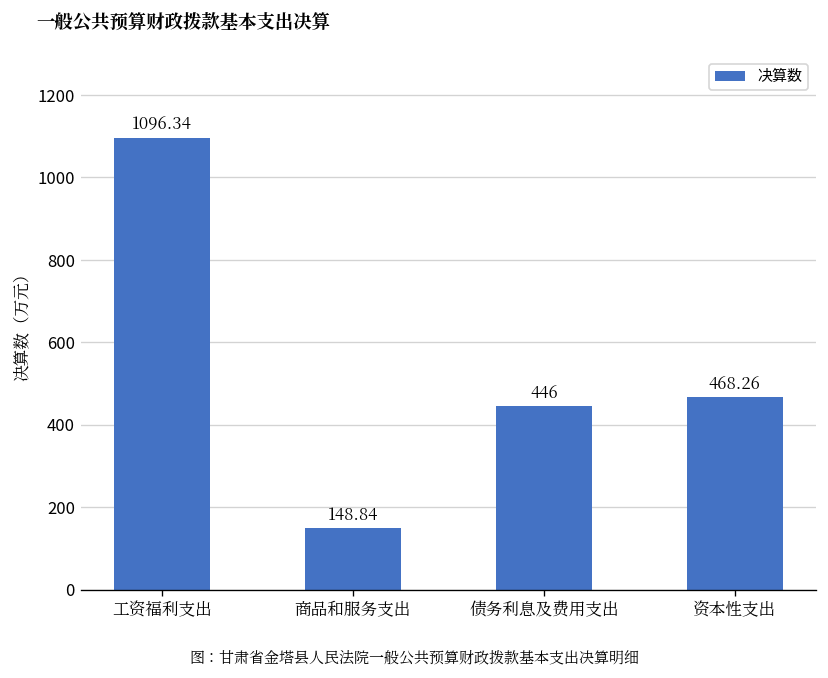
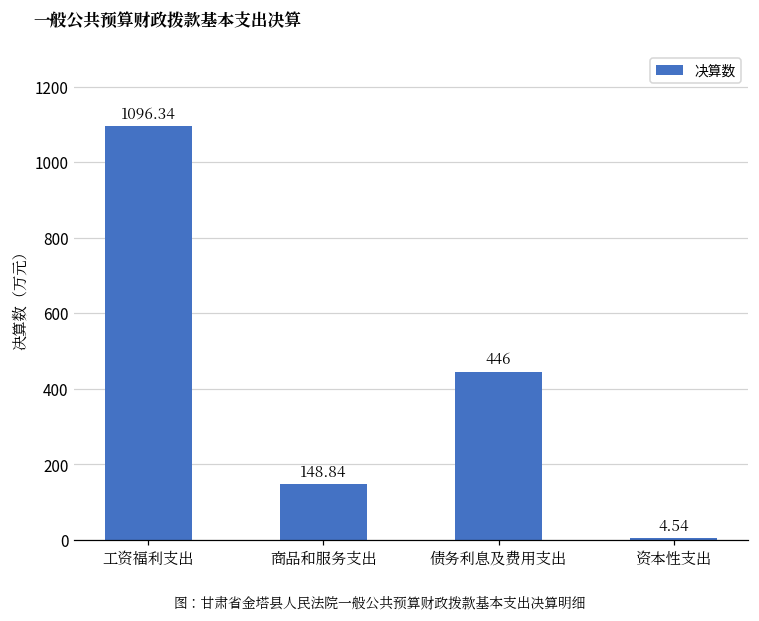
资本性支出: 468.26 -> 4.54
